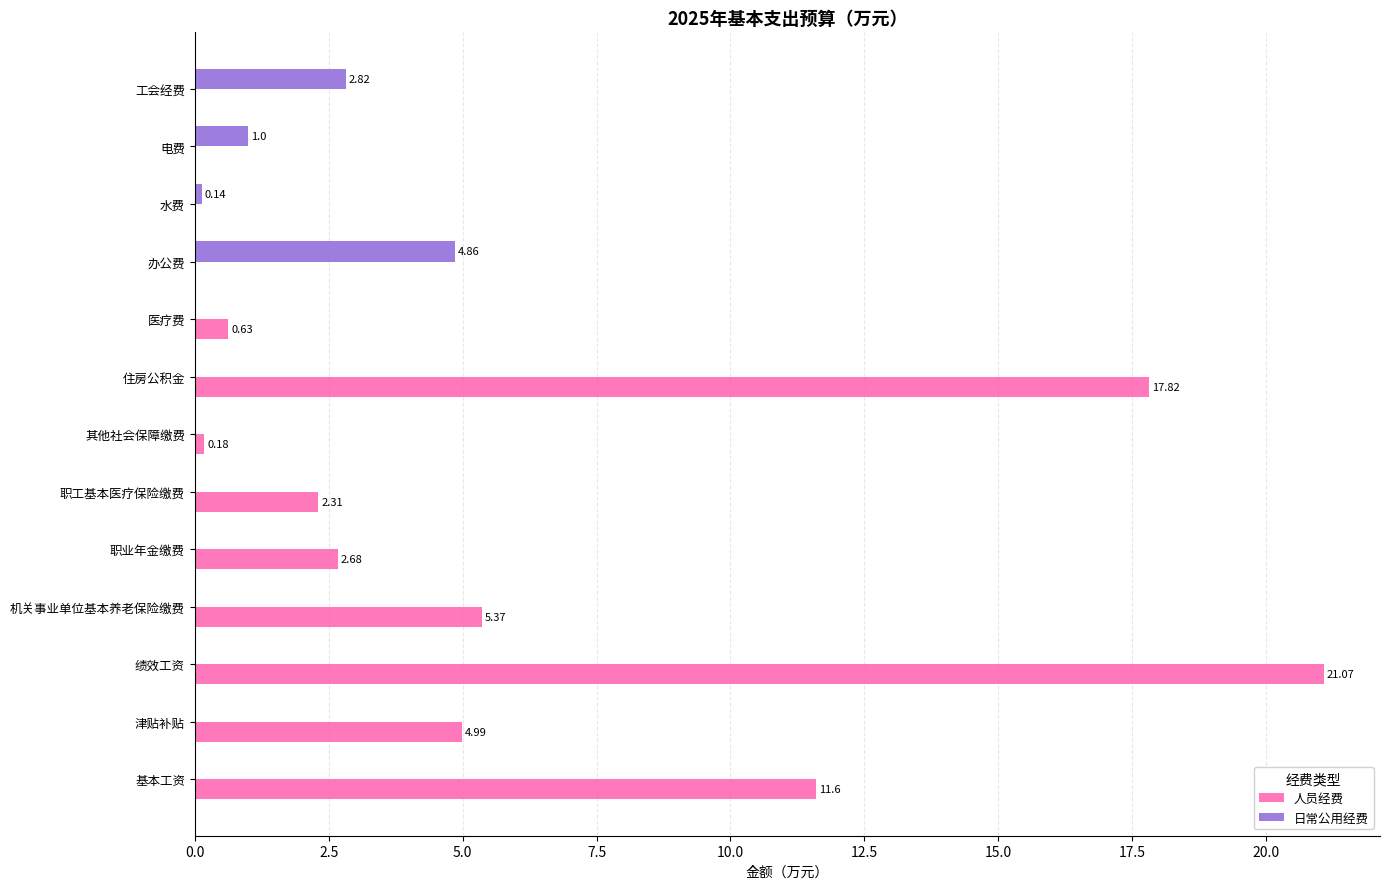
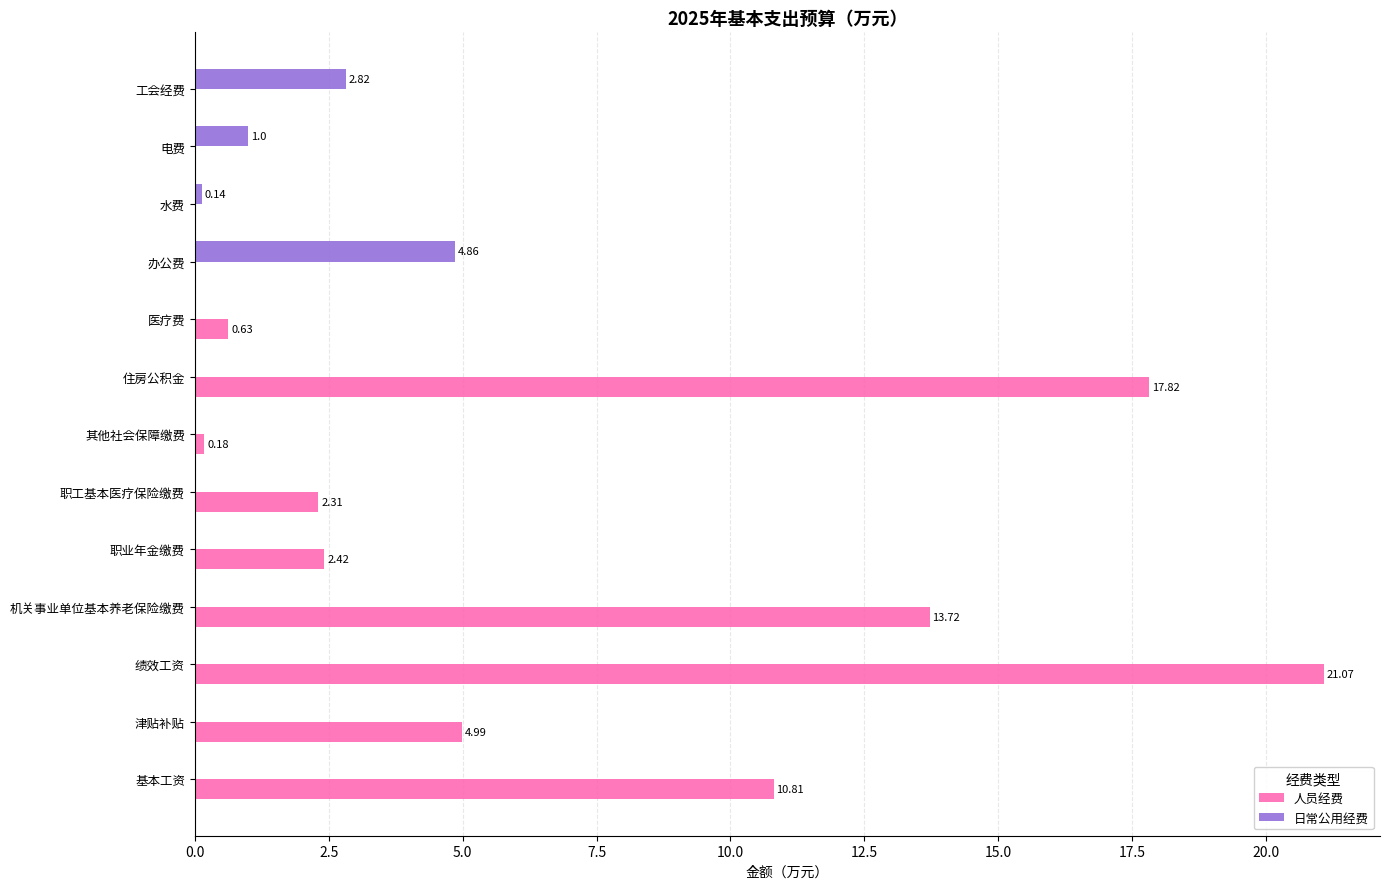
人员经费, 职业年金缴费: 2.68 -> 2.42
人员经费, 机关事业单位基本养老保险缴费: 5.37 -> 13.72
人员经费, 基本工资: 11.6 -> 10.81
